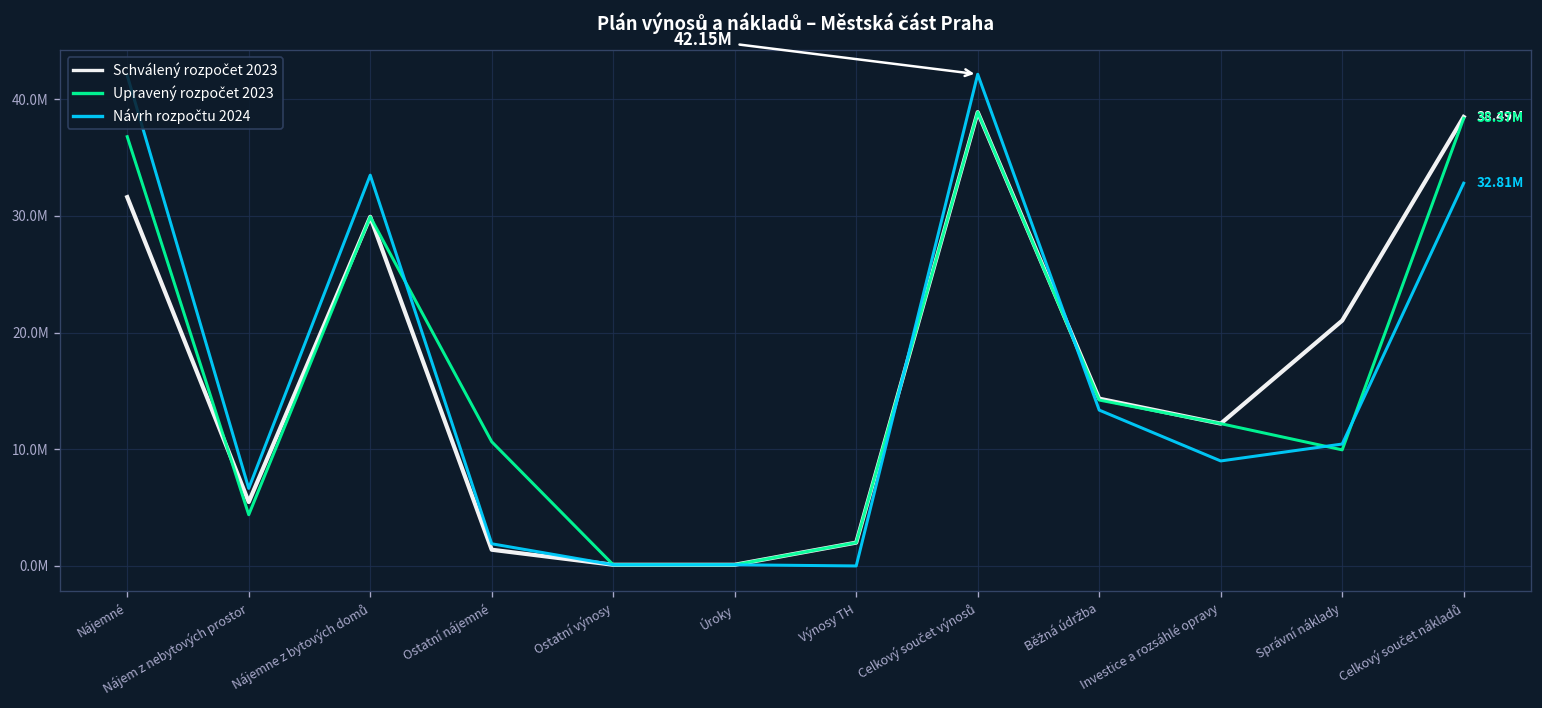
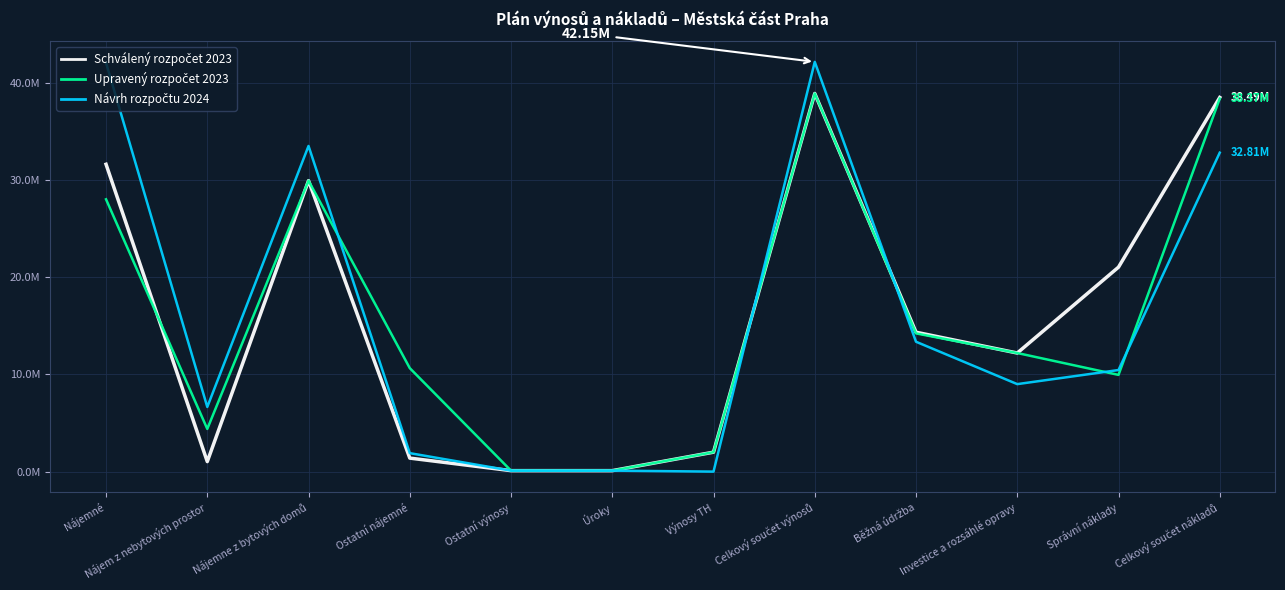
Upravený rozpočet 2023, Nájemné: 37000000 -> 28000000
Schválený rozpočet 2023, Nájem z nebytových prostor: 5000000 -> 1000000
